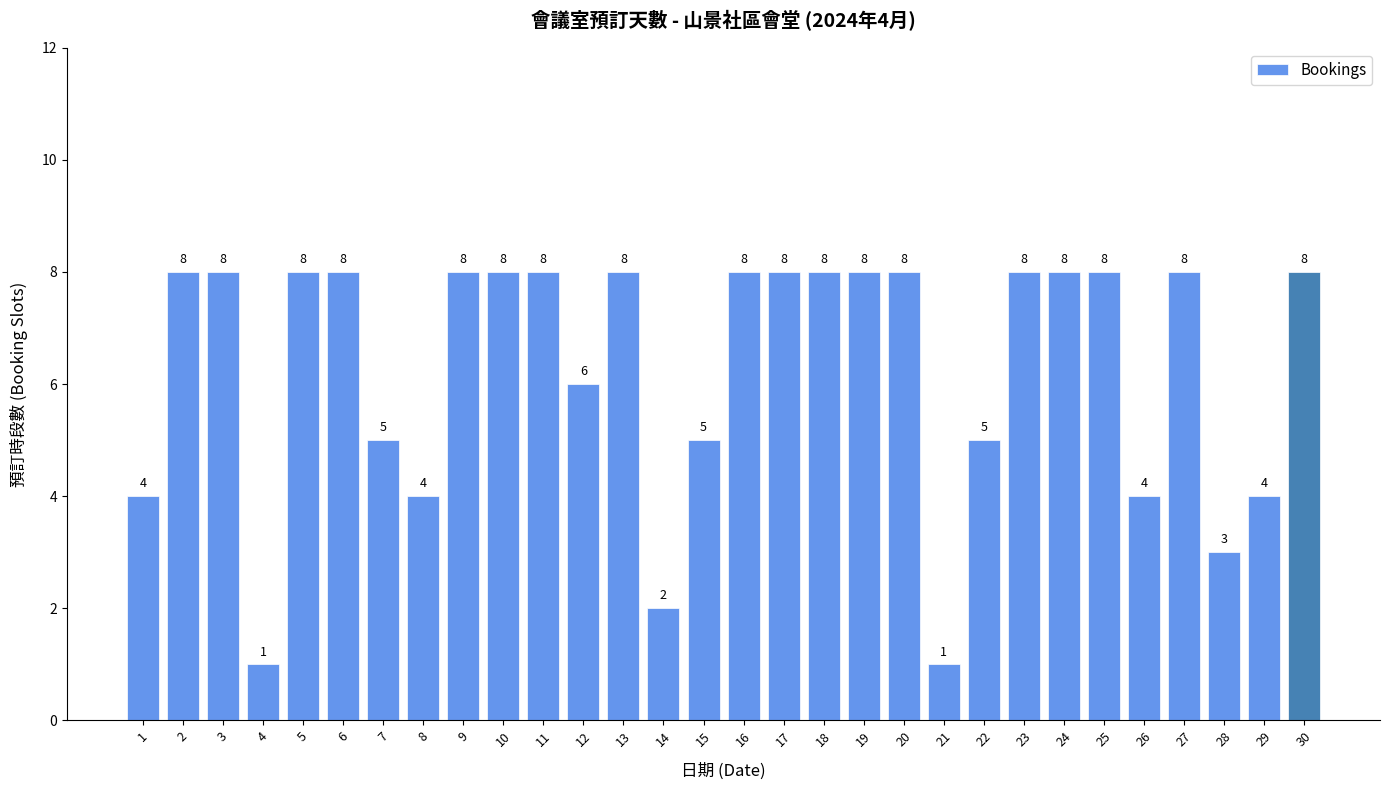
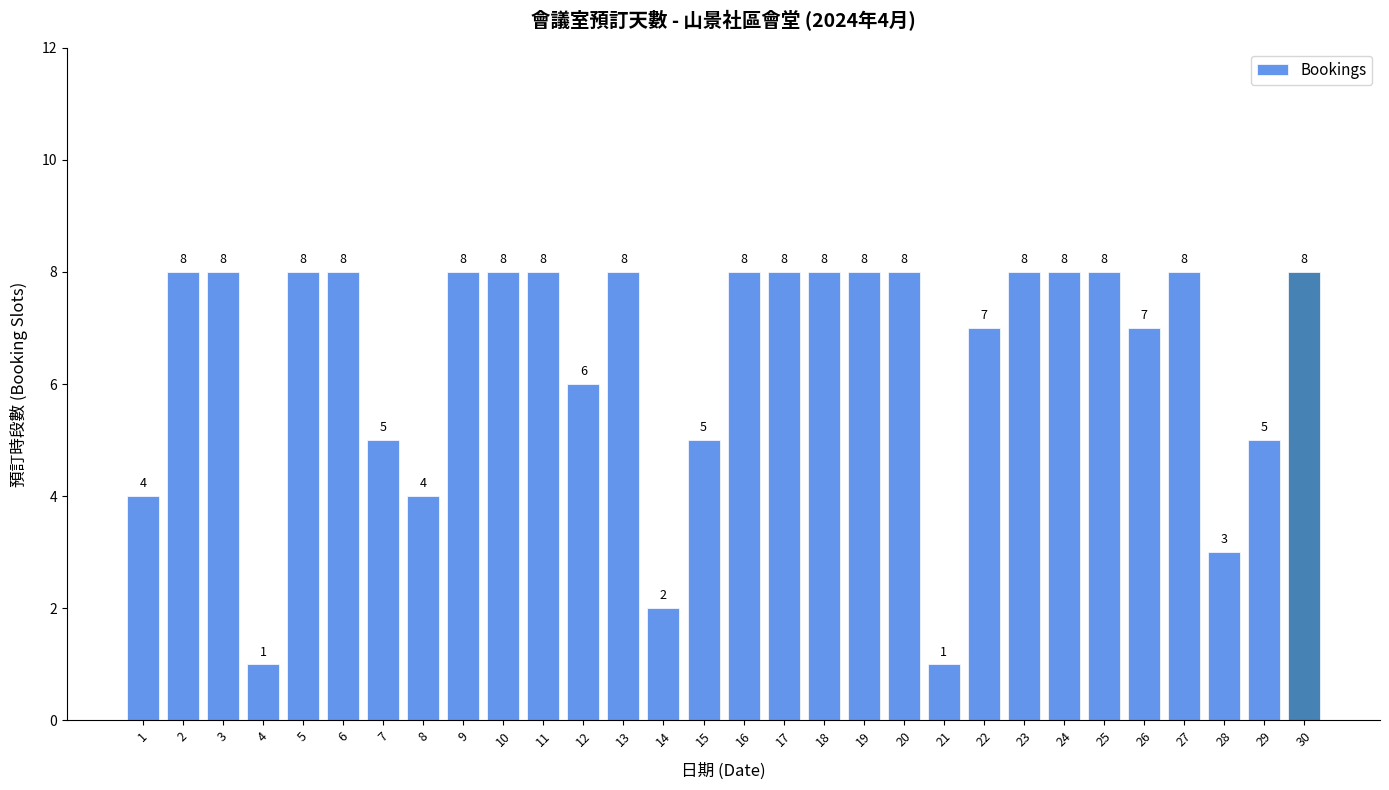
22: 5 -> 7
26: 4 -> 7
29: 4 -> 5
